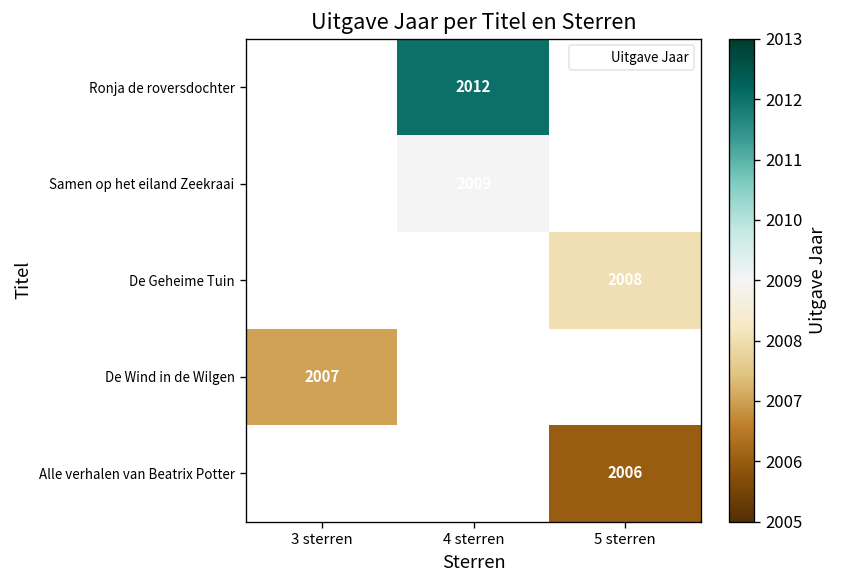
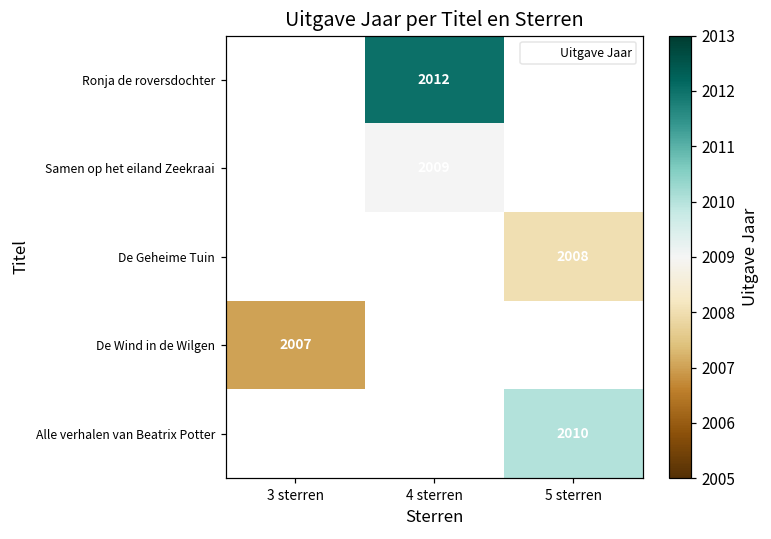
Alle verhalen van Beatrix Potter, 5 sterren: 2006 -> 2010
